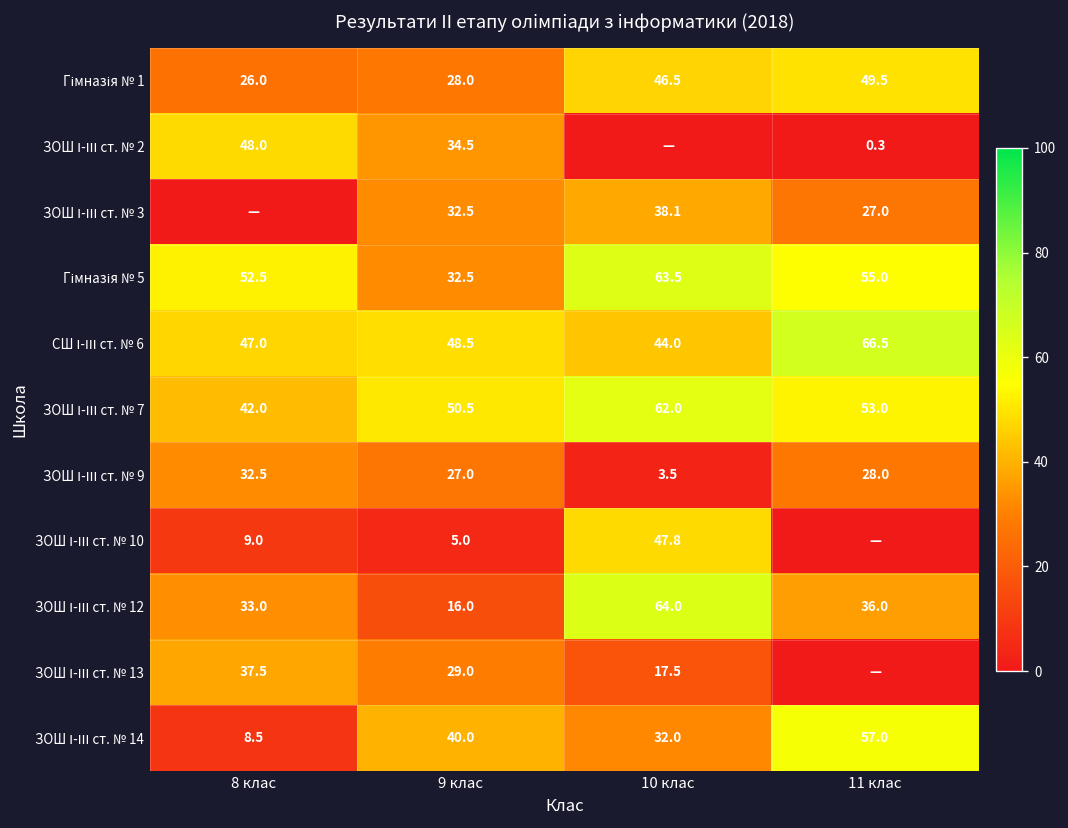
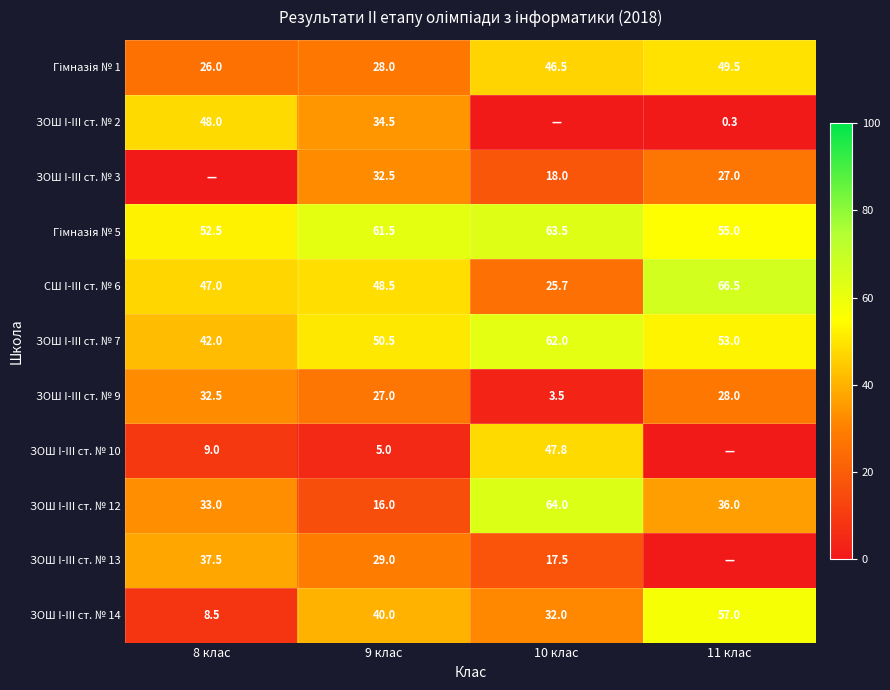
ЗОШ І-ІІІ ст. № 3, 10 клас: 38.1 -> 18.0
Гімназія № 5, 9 клас: 32.5 -> 61.5
СШ І-ІІІ ст. № 6, 10 клас: 44.0 -> 25.7
